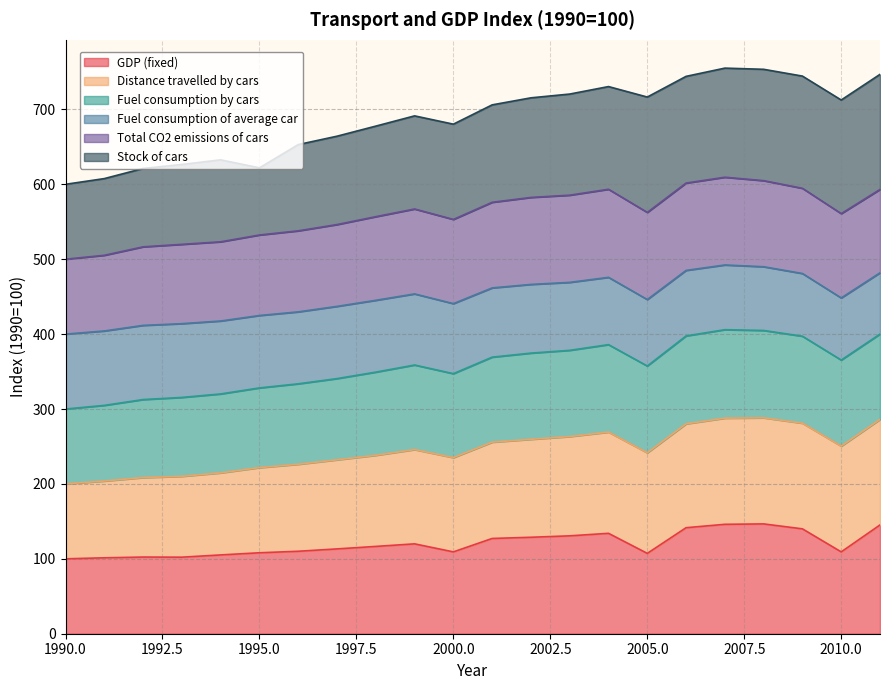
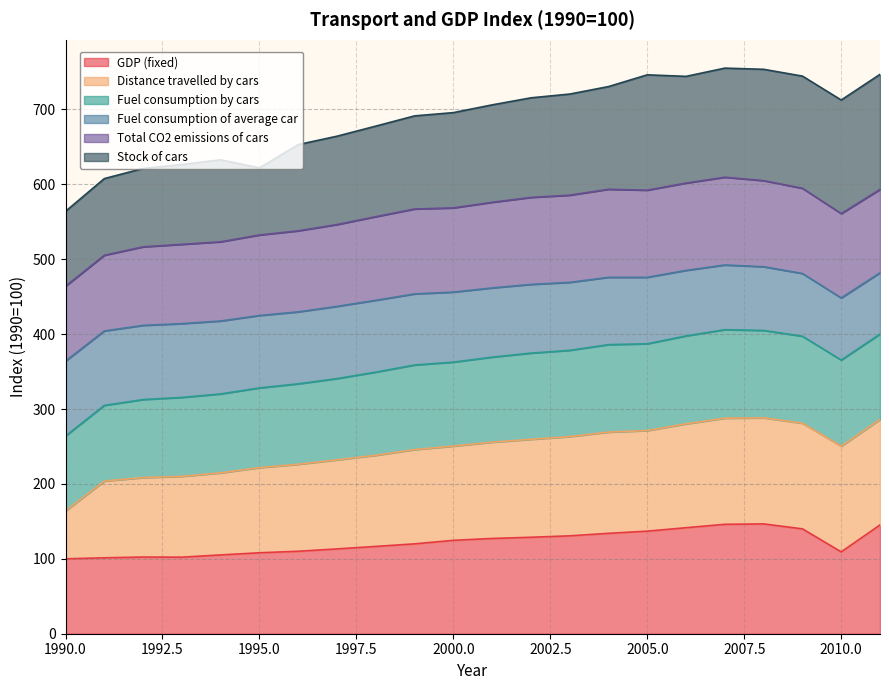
Distance travelled by cars, 1990.0: 100 -> 60
GDP (fixed), 2000.0: 110 -> 120
GDP (fixed), 2005.0: 110 -> 140
